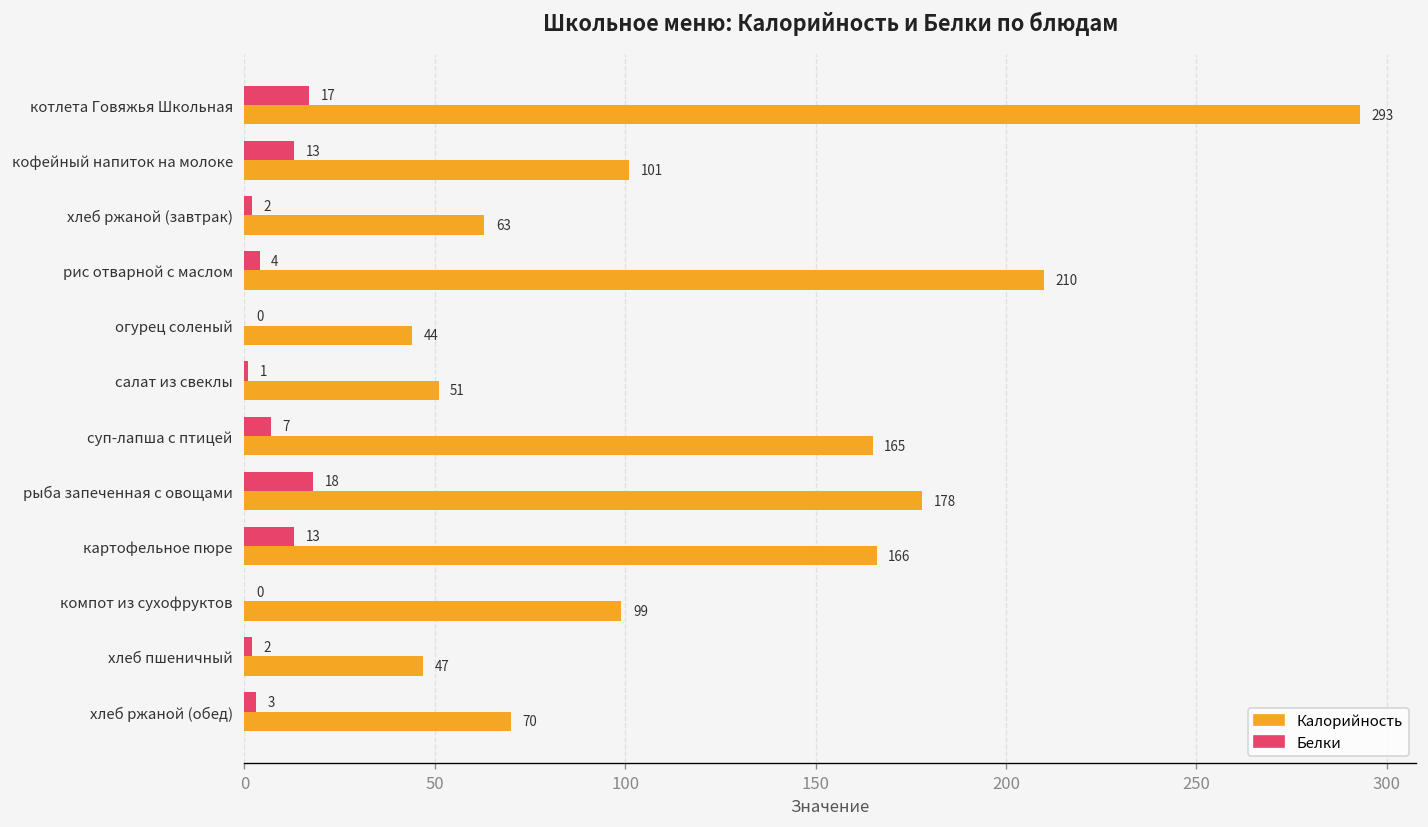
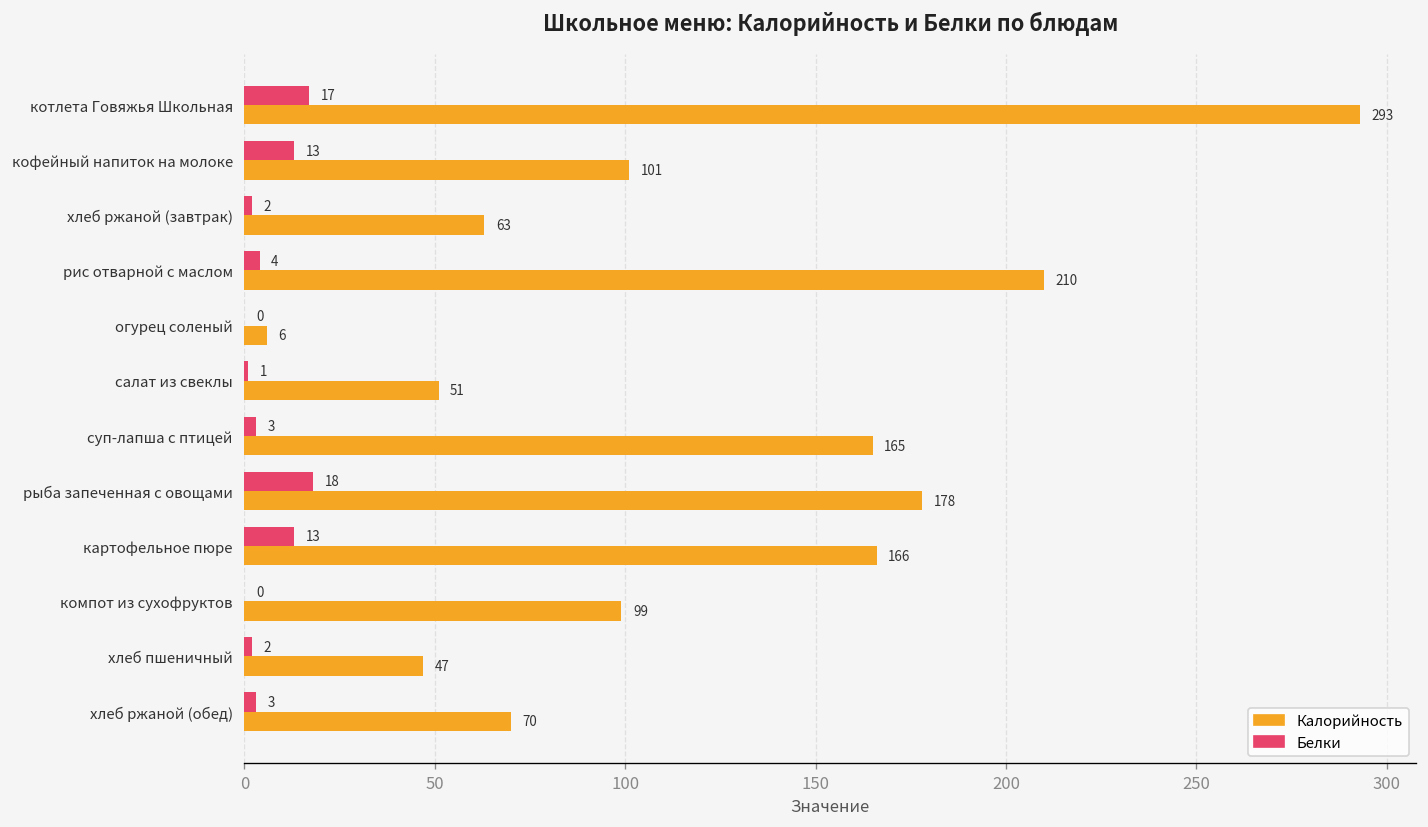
Калорийность, огурец соленый: 44 -> 6
Белки, суп-лапша с птицей: 7 -> 3
